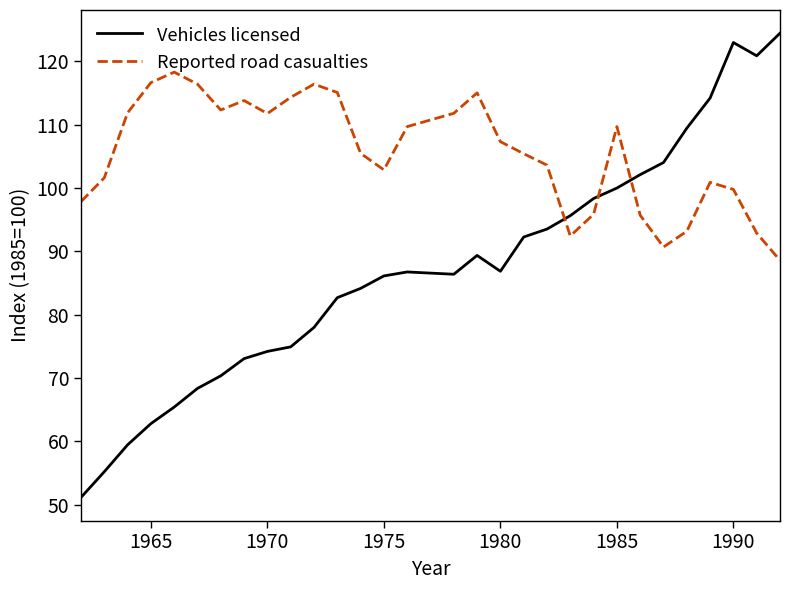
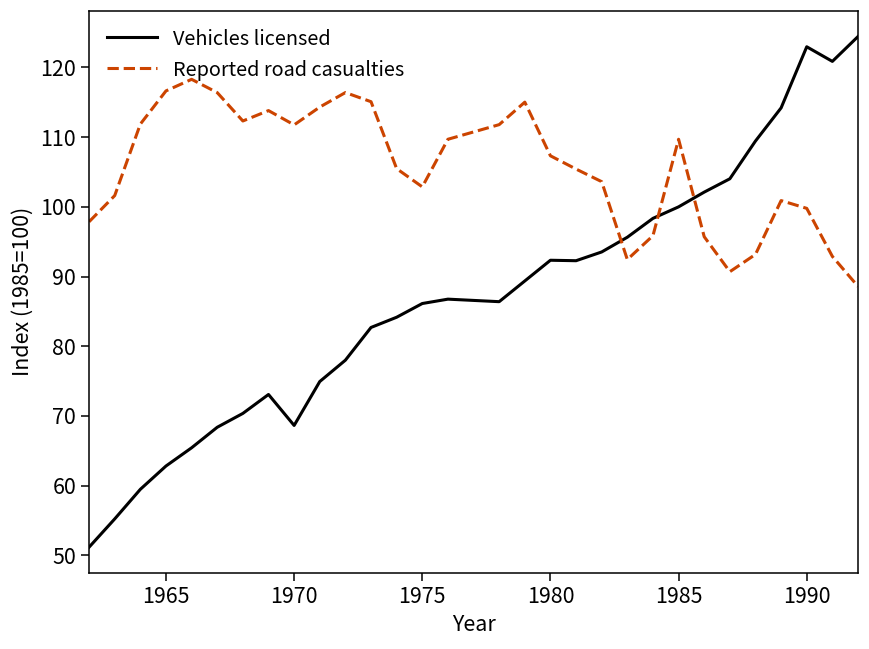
Vehicles licensed, 1970: 74 -> 69
Vehicles licensed, 1980: 87 -> 92
